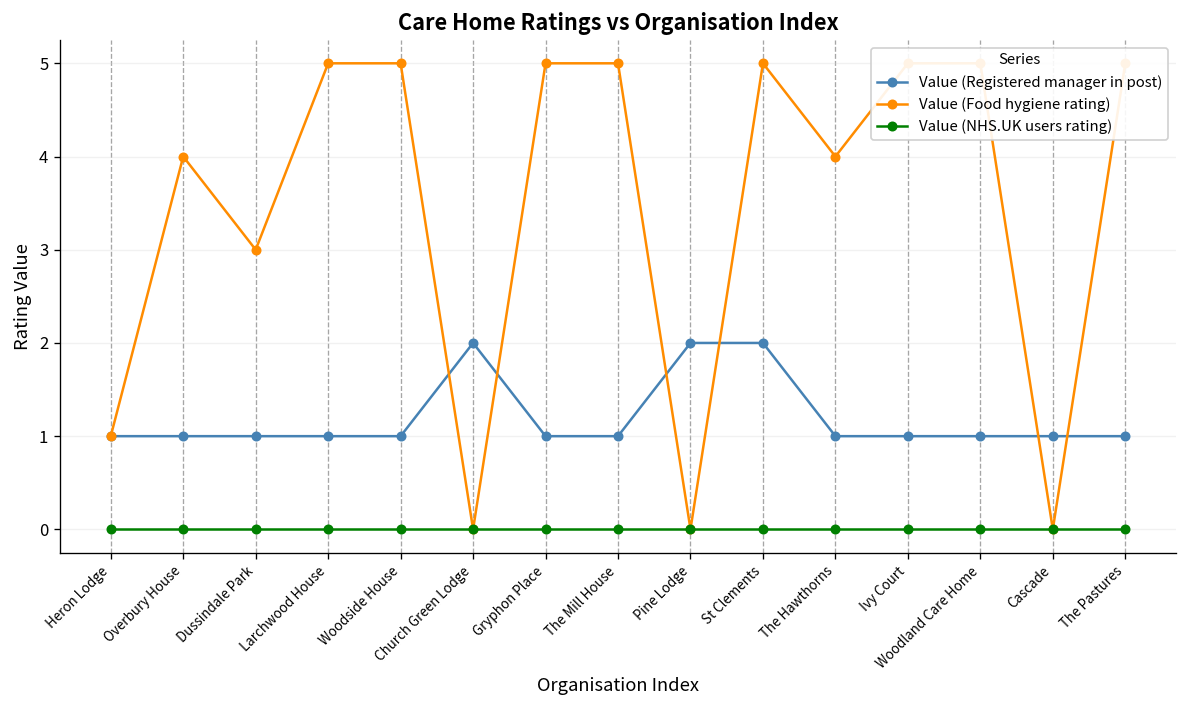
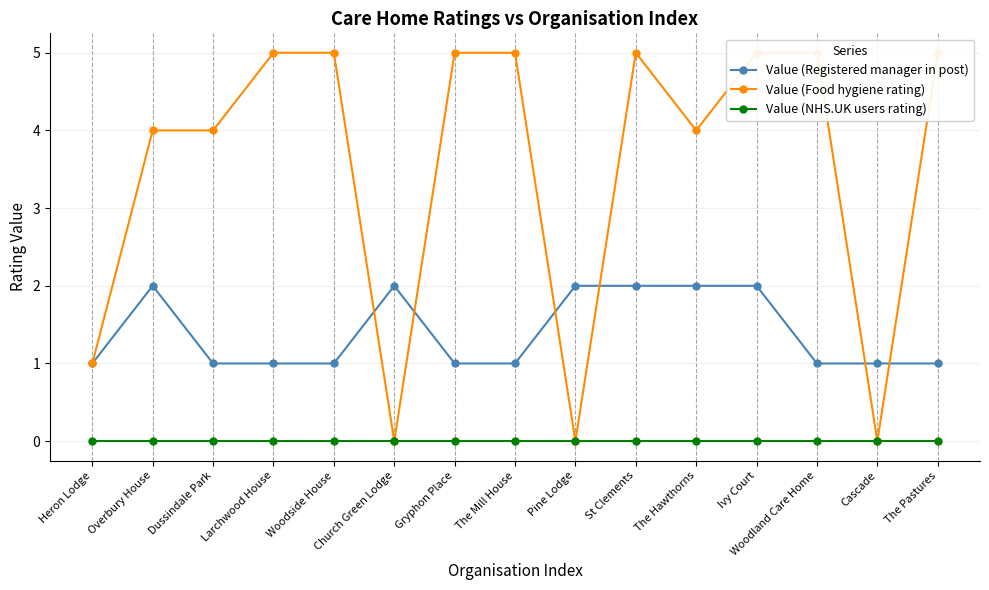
Value (Registered manager in post), Overbury House: 1 -> 2
Value (Food hygiene rating), Dussindale Park: 3 -> 4
Value (Registered manager in post), The Hawthorns: 1 -> 2
Value (Registered manager in post), Ivy Court: 1 -> 2
